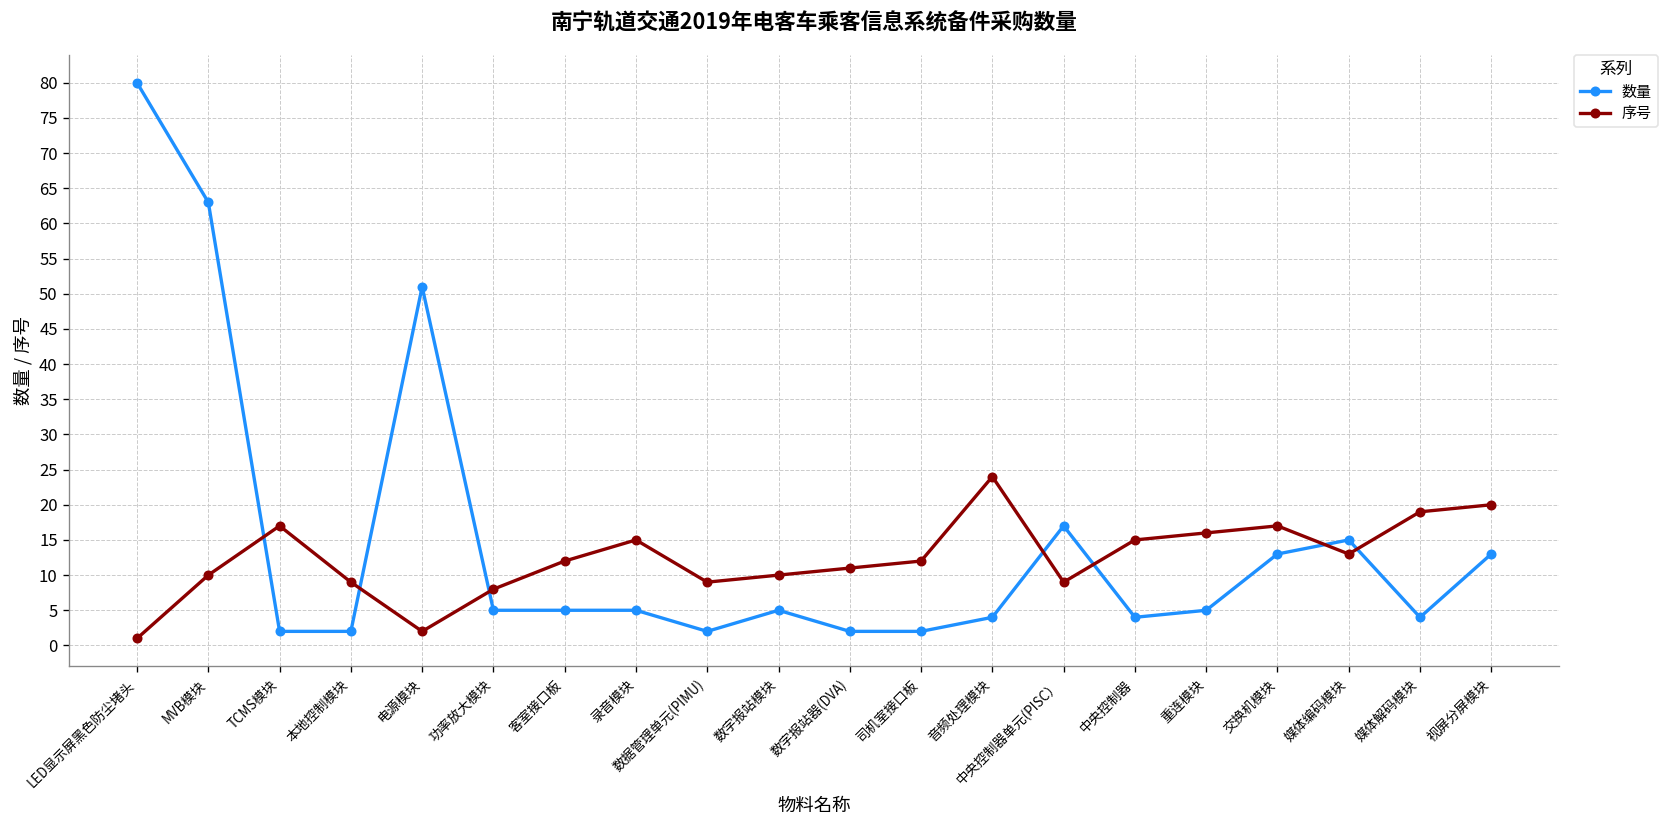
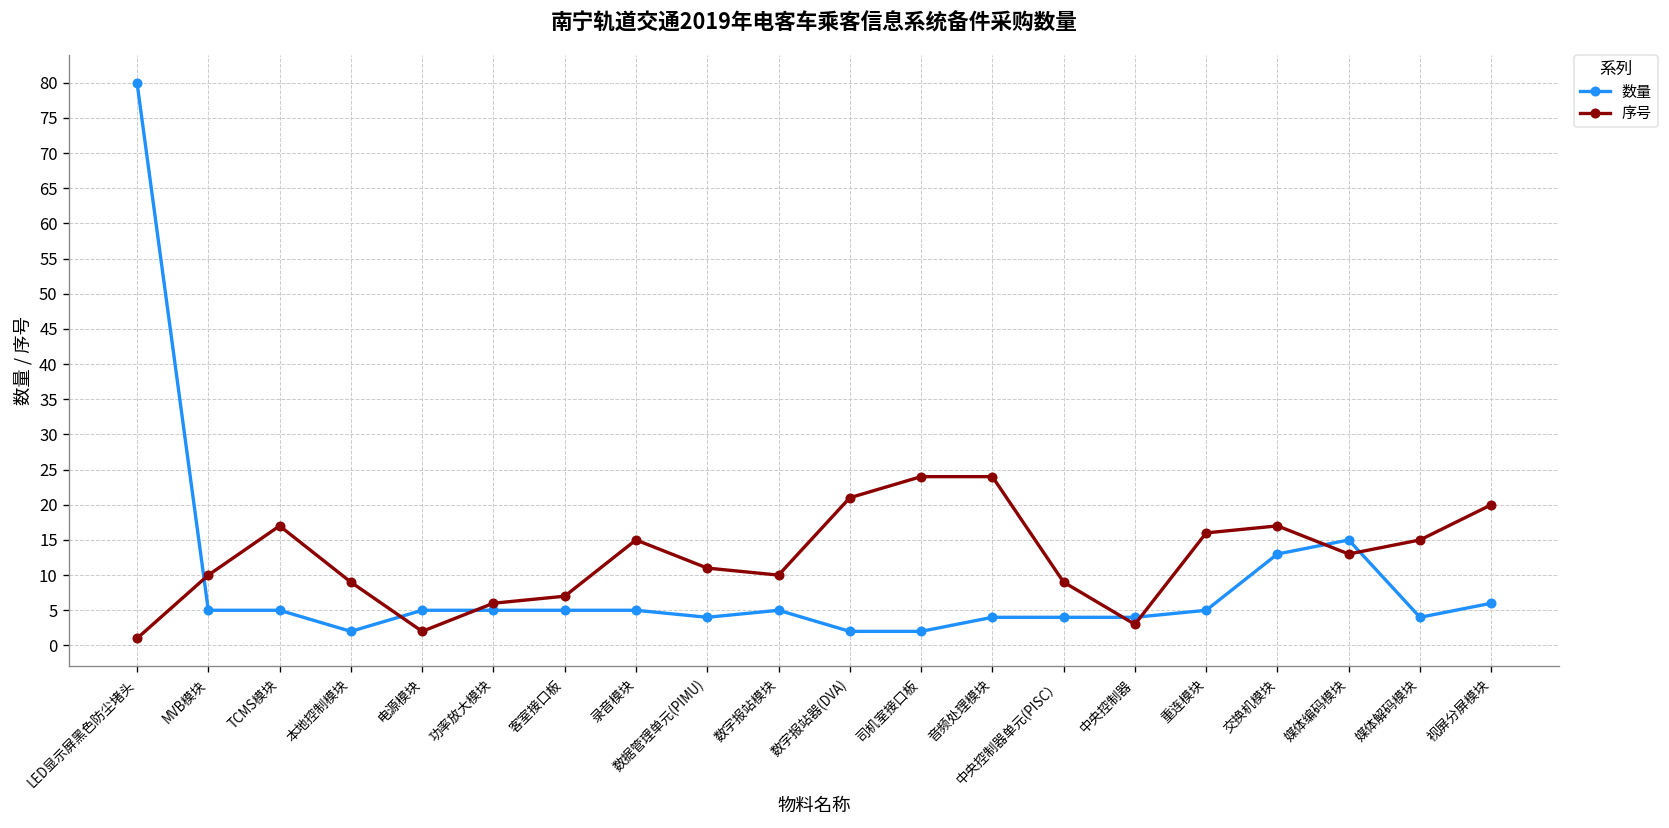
数量, MVB模块: 63 -> 5
数量, TCMS模块: 2 -> 5
数量, 电源模块: 51 -> 5
序号, 功率放大模块: 8 -> 6
序号, 客室接口板: 12 -> 7
数量, 数据管理单元(PIMU): 2 -> 4
序号, 数据管理单元(PIMU): 9 -> 11
序号, 数字报站器(DVA): 11 -> 21
序号, 司机室接口板: 12 -> 24
数量, 中央控制器单元(PISC）: 17 -> 4
序号, 中央控制器: 15 -> 3
序号, 媒体解码模块: 19 -> 15
数量, 视屏分屏模块: 13 -> 6
